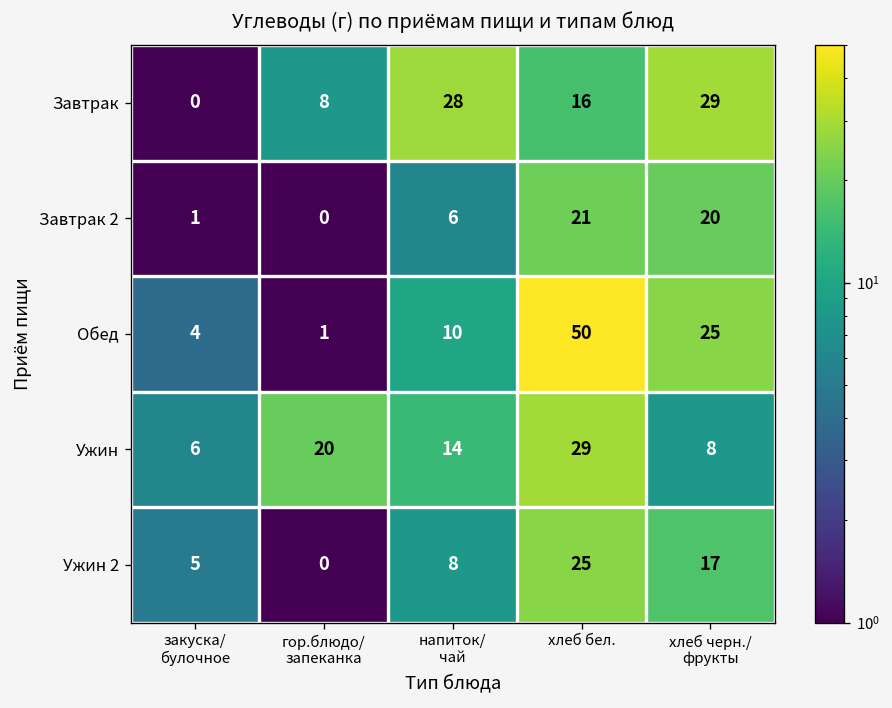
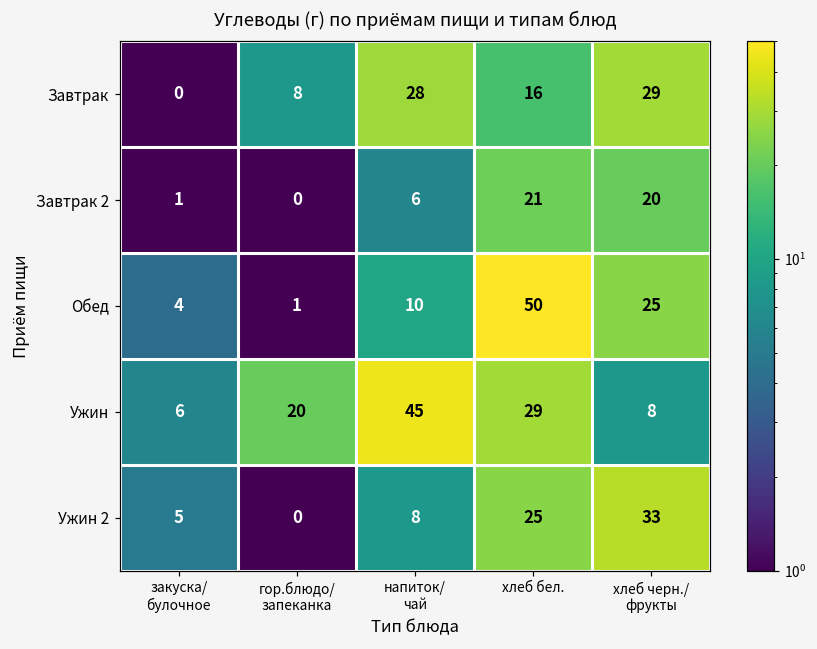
Ужин, напиток/ чай: 14 -> 45
Ужин 2, хлеб черн./ фрукты: 17 -> 33
